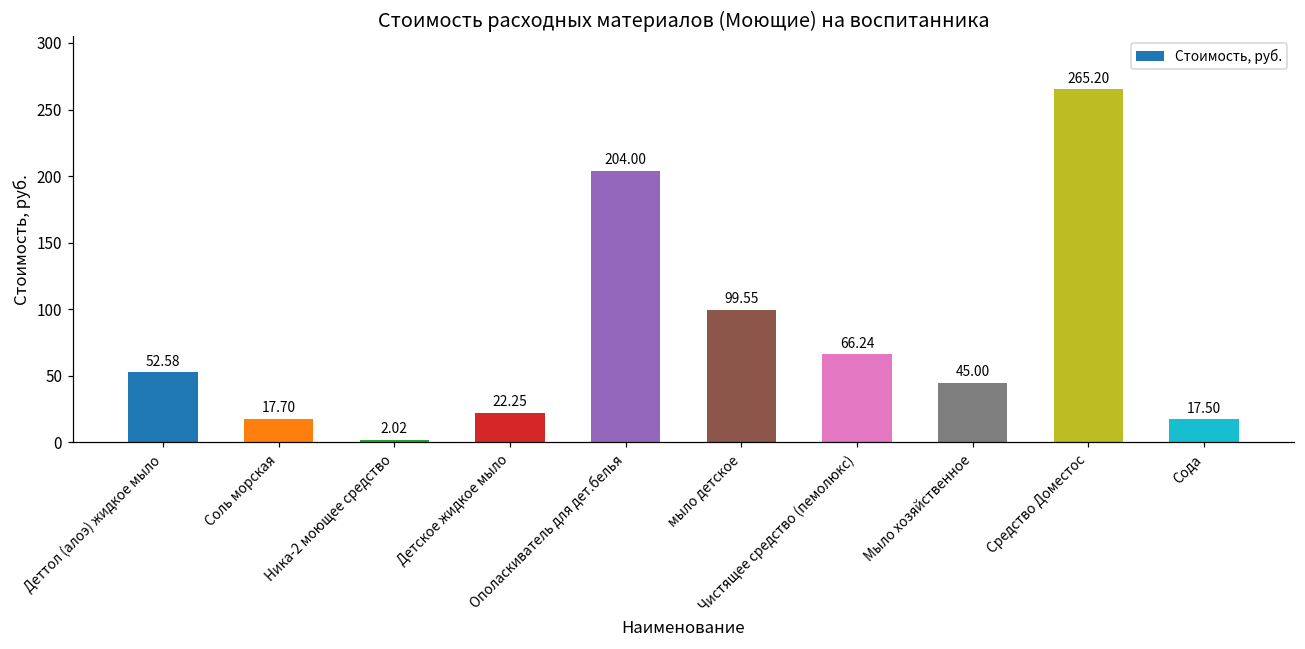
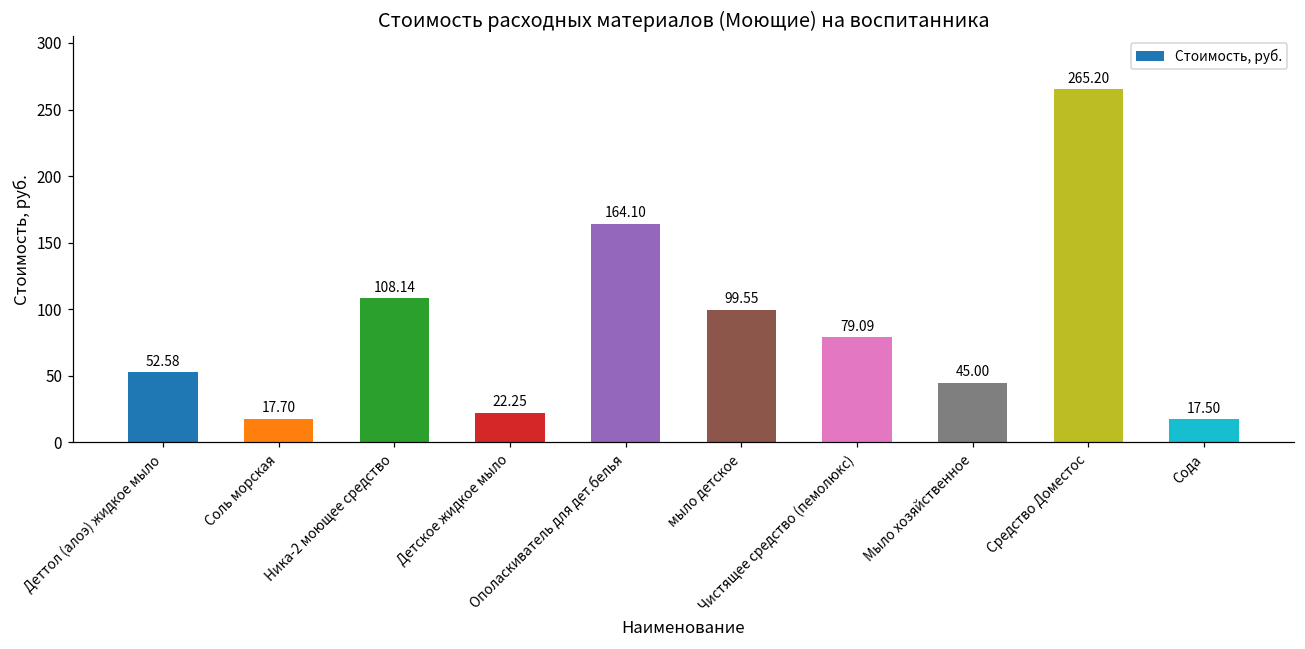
Ника-2 моющее средство: 2.02 -> 108.14
Ополаскиватель для дет.белья: 204.00 -> 164.10
Чистящее средство (пемолюкс): 66.24 -> 79.09
